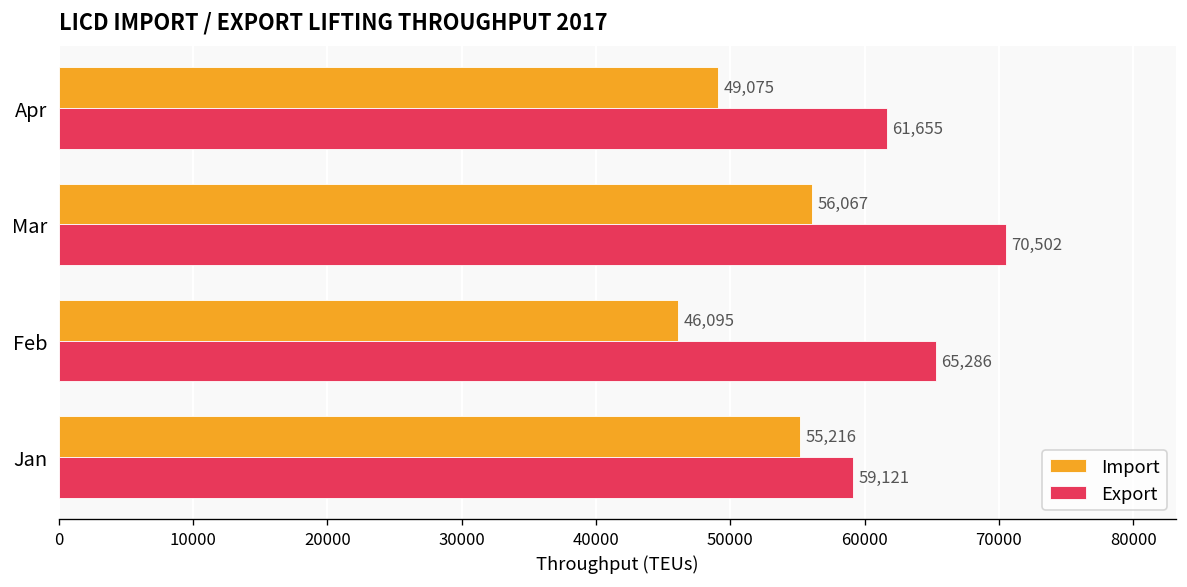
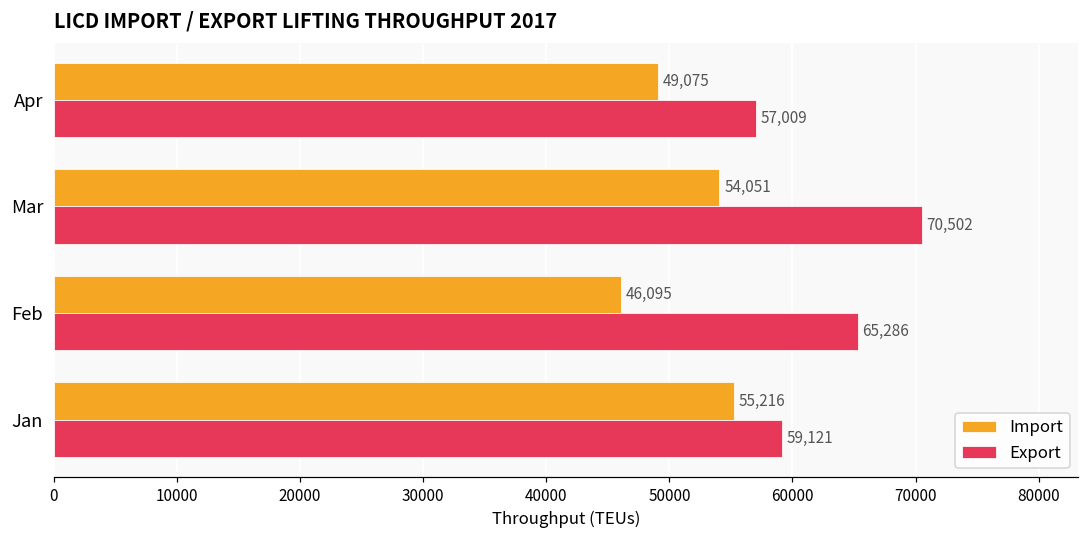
Export, Apr: 61,655 -> 57,009
Import, Mar: 56,067 -> 54,051
